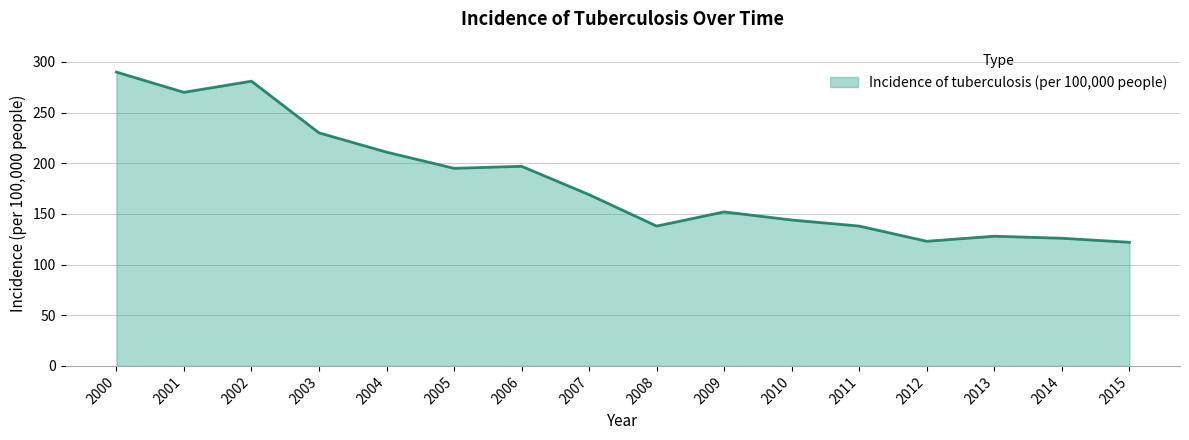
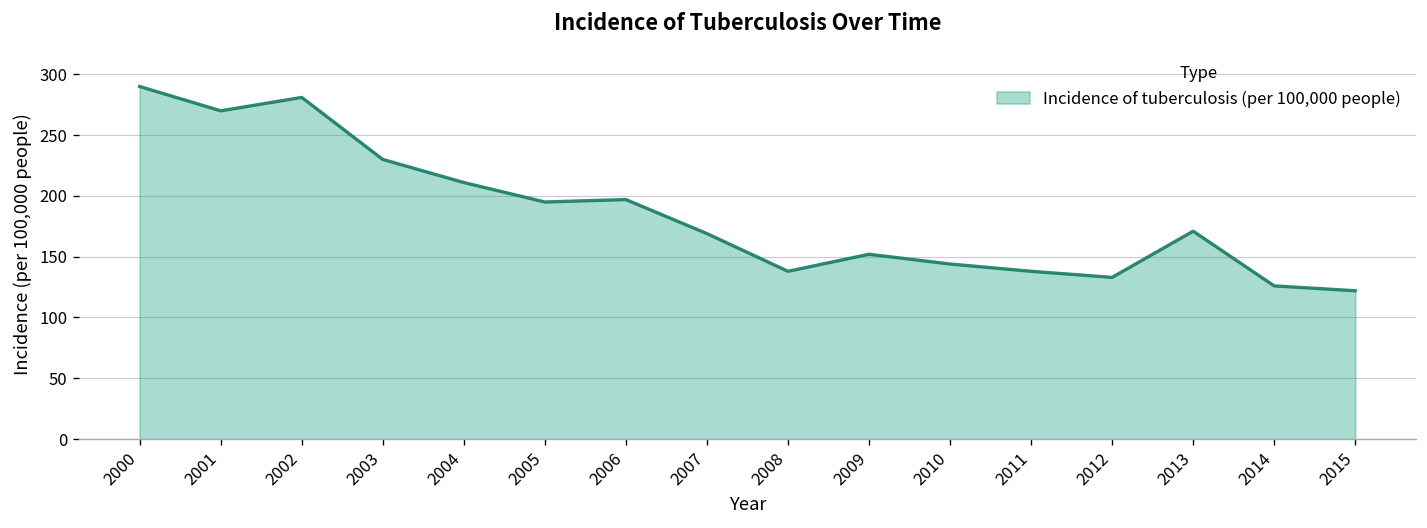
2012: 123 -> 133
2013: 128 -> 171
